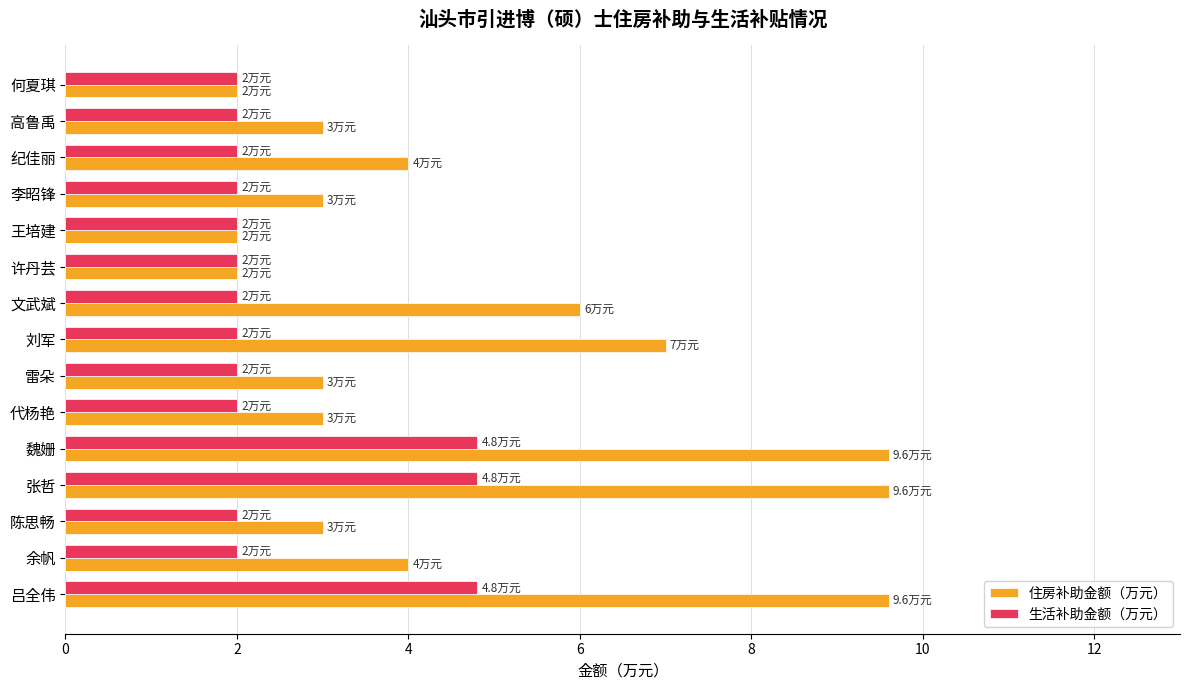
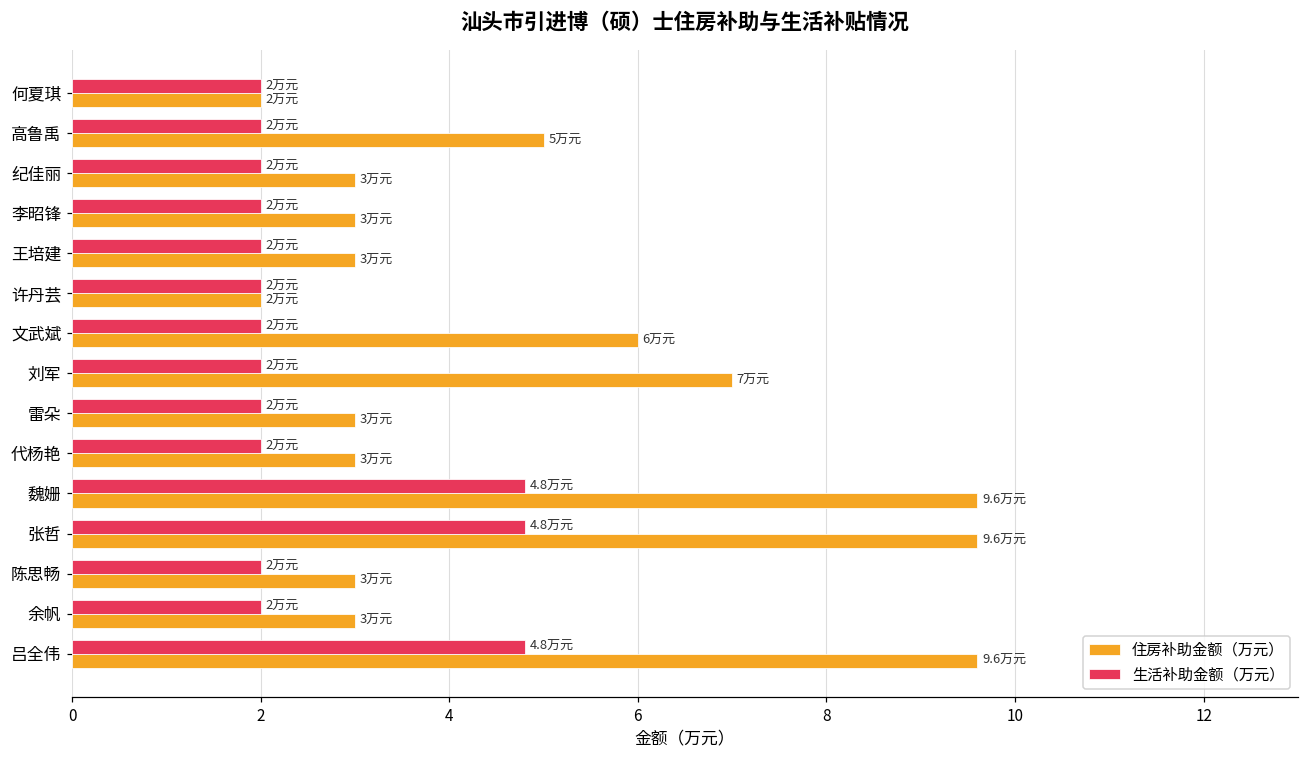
住房补助金额（万元）, 高鲁禹: 3 -> 5
住房补助金额（万元）, 纪佳丽: 4 -> 3
住房补助金额（万元）, 王培建: 2 -> 3
住房补助金额（万元）, 余帆: 4 -> 3
